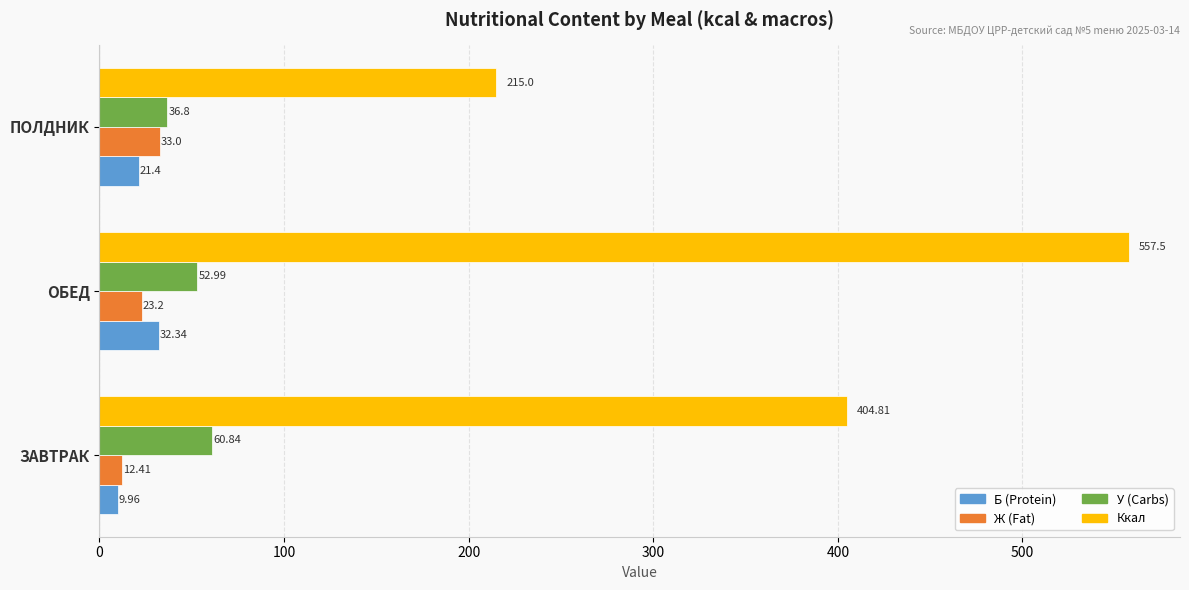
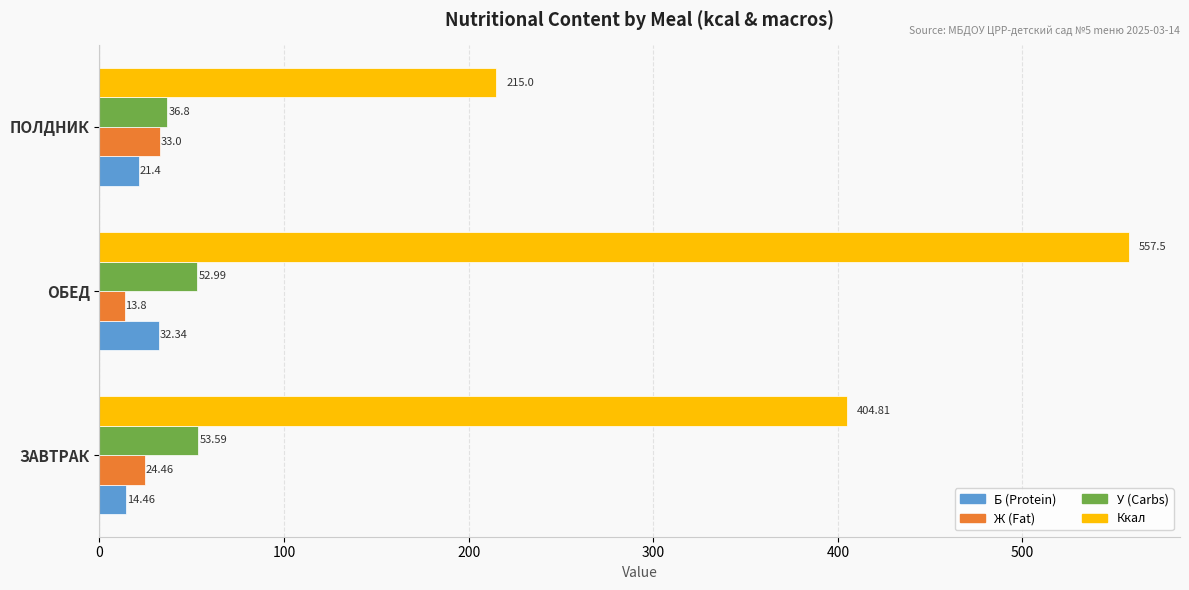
Ж (Fat), ОБЕД: 23.2 -> 13.8
У (Carbs), ЗАВТРАК: 60.84 -> 53.59
Ж (Fat), ЗАВТРАК: 12.41 -> 24.46
Б (Protein), ЗАВТРАК: 9.96 -> 14.46
